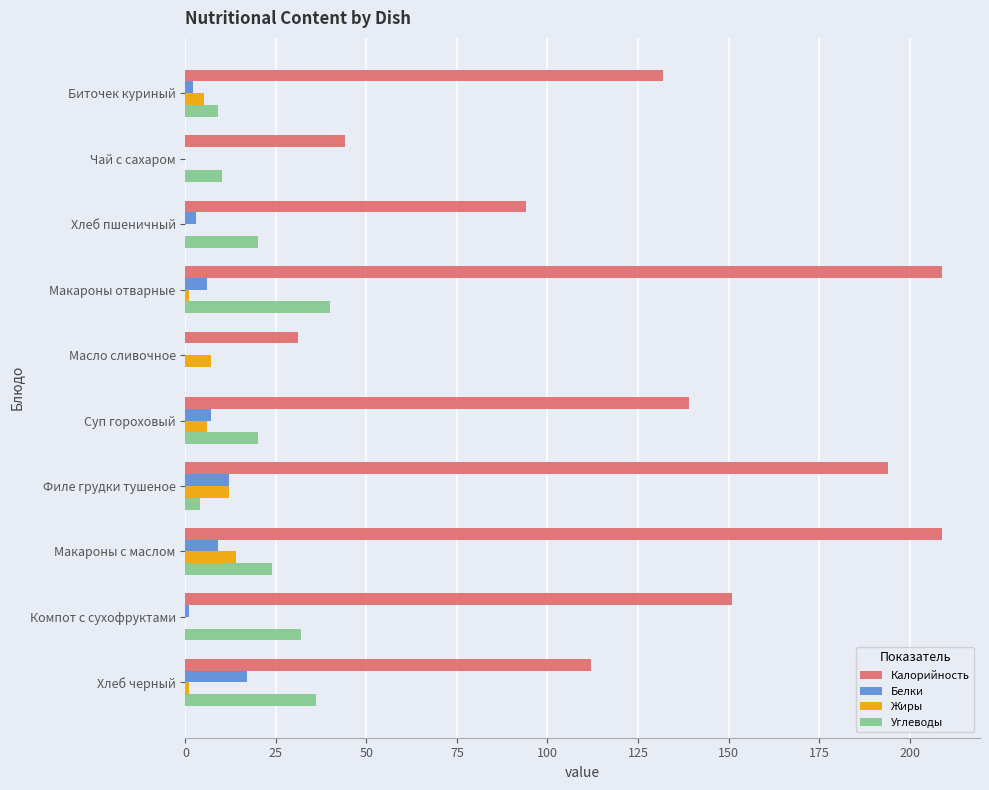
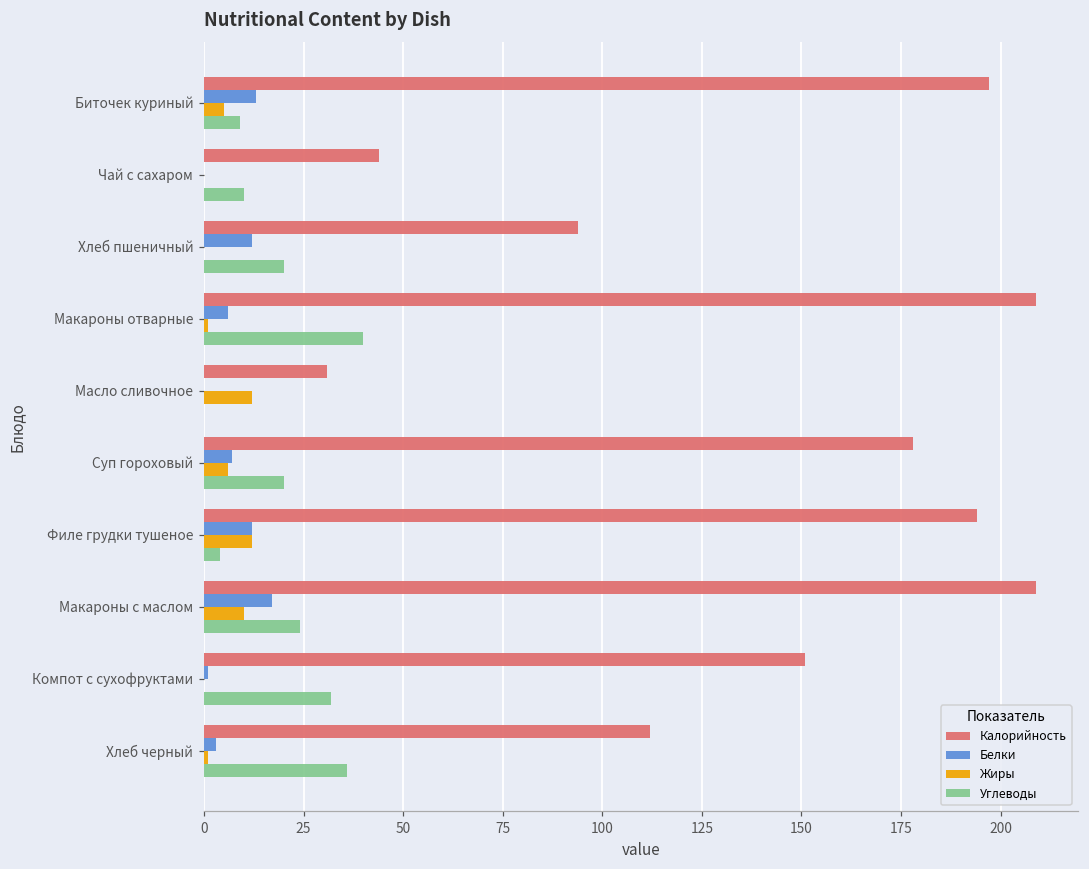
Калорийность, Биточек куриный: 132 -> 197
Белки, Биточек куриный: 2 -> 13
Белки, Хлеб пшеничный: 3 -> 12
Жиры, Масло сливочное: 7 -> 12
Калорийность, Суп гороховый: 139 -> 178
Белки, Макароны с маслом: 9 -> 17
Жиры, Макароны с маслом: 14 -> 10
Белки, Хлеб черный: 17 -> 3
